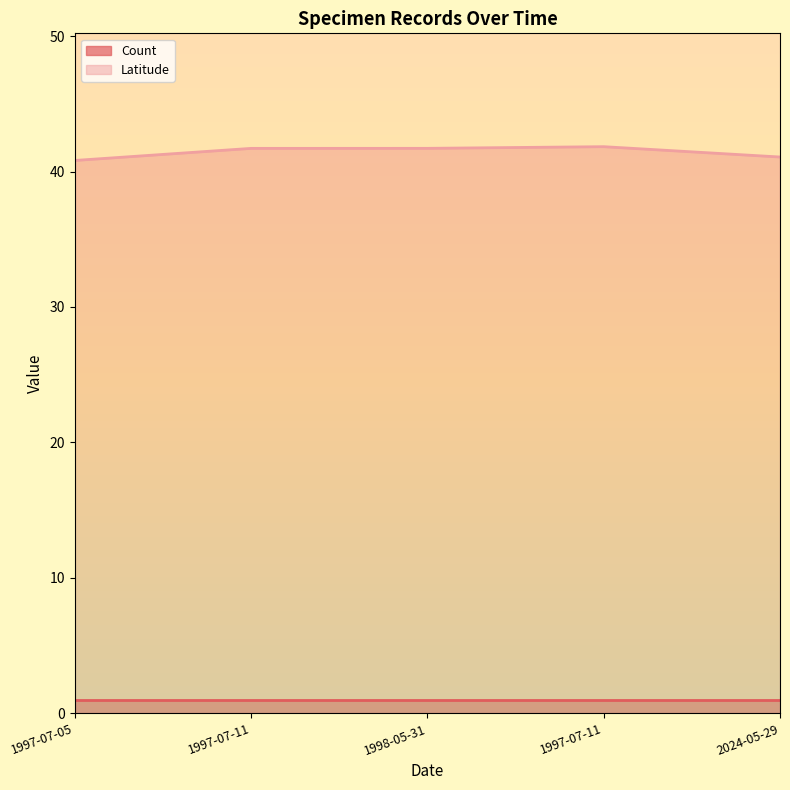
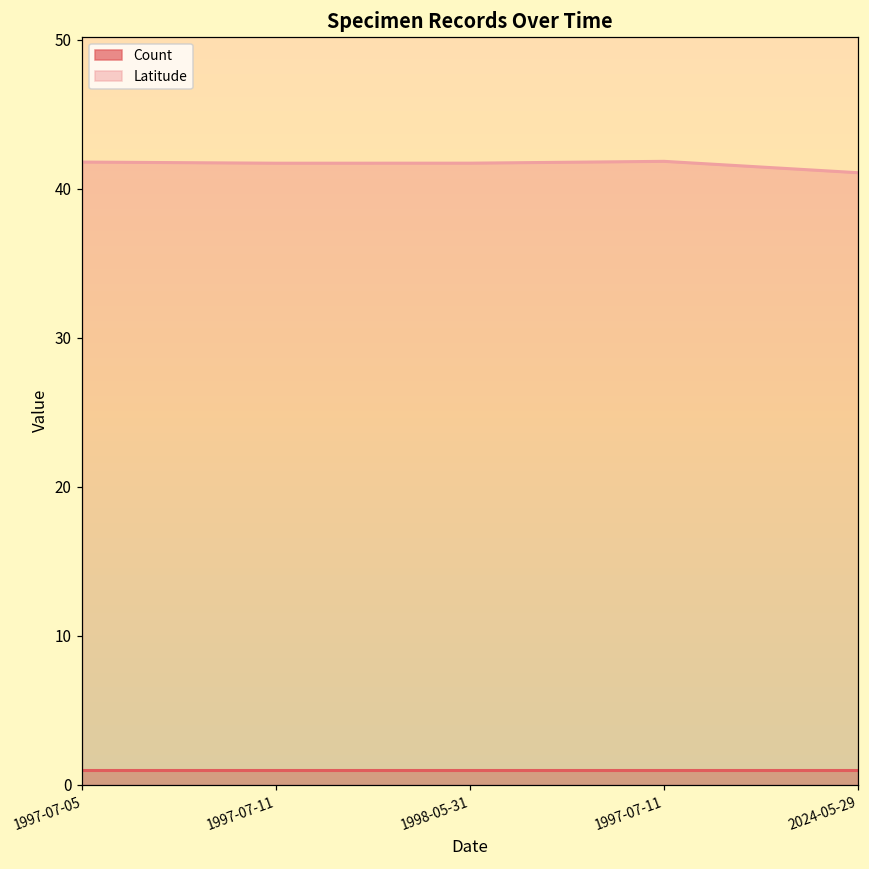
Latitude, 1997-07-05: 40.8 -> 41.8
